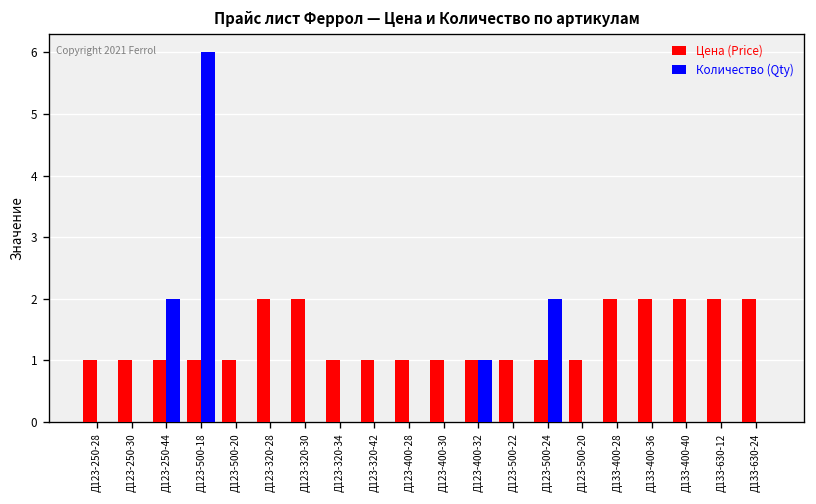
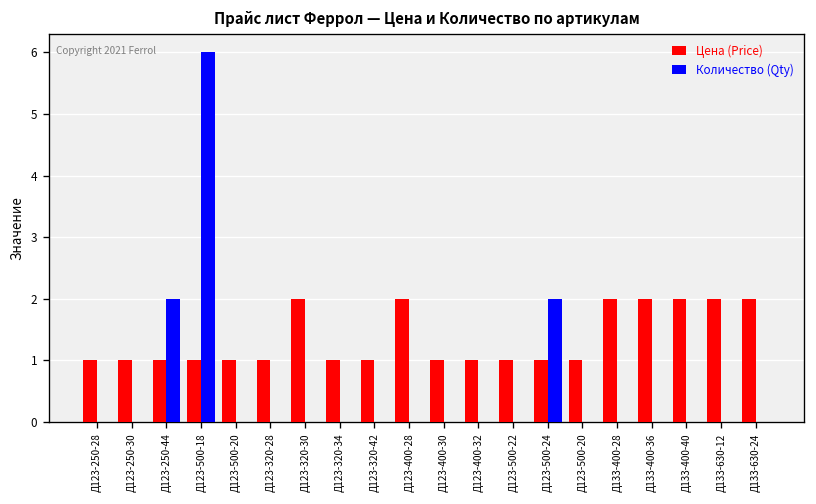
Цена (Price), Д123-320-28: 2 -> 1
Цена (Price), Д123-400-28: 1 -> 2
Количество (Qty), Д123-400-32: 1 -> 0
